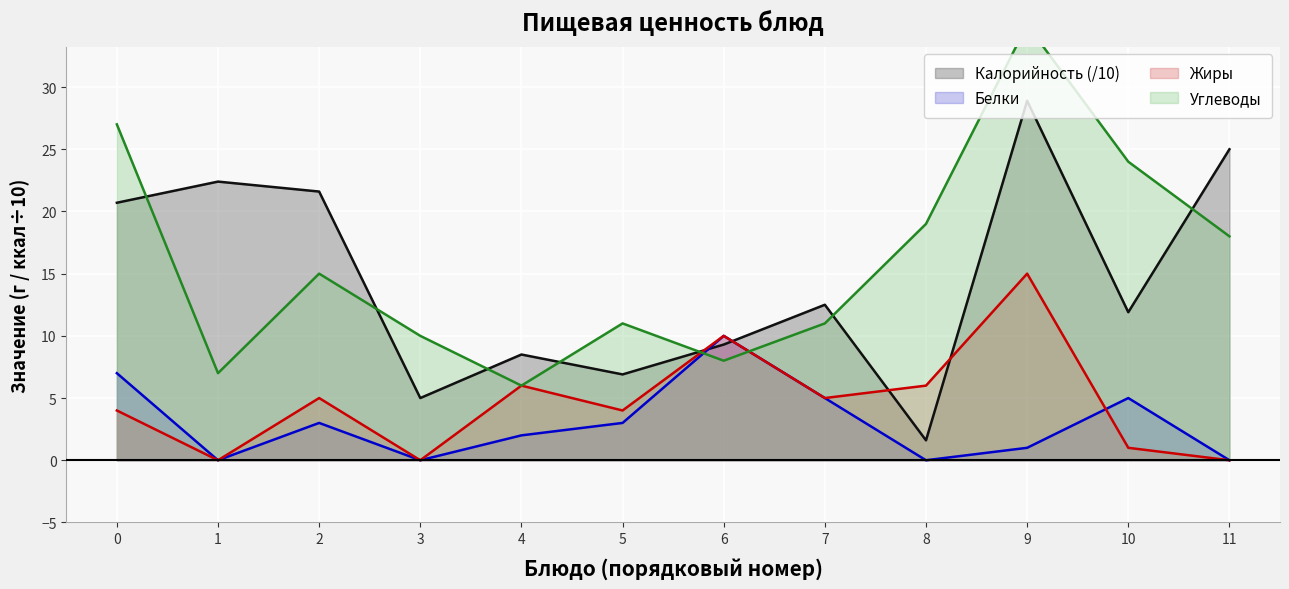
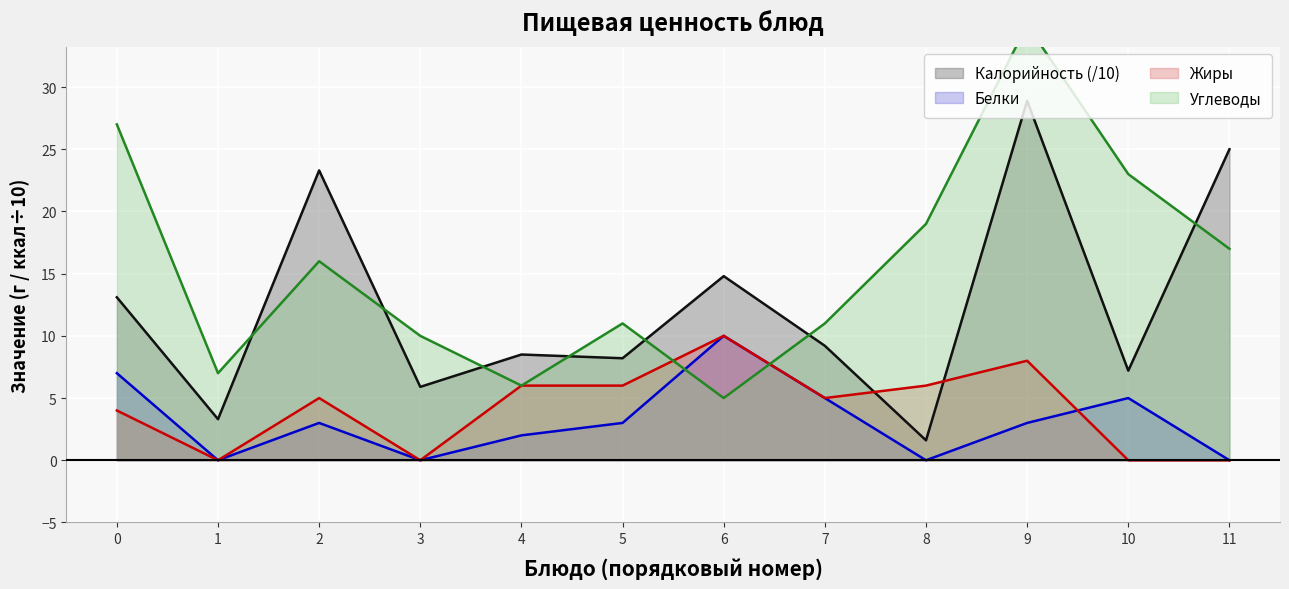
Калорийность (/10), 0: 20.7 -> 13.1
Калорийность (/10), 1: 22.4 -> 3.3
Калорийность (/10), 2: 21.6 -> 23.3
Углеводы, 2: 15 -> 16
Калорийность (/10), 3: 5.0 -> 5.9
Калорийность (/10), 5: 6.9 -> 8.2
Жиры, 5: 4 -> 6
Калорийность (/10), 6: 9.3 -> 14.8
Углеводы, 6: 8 -> 5
Калорийность (/10), 7: 12.5 -> 9.2
Белки, 9: 1 -> 3
Жиры, 9: 15 -> 8
Калорийность (/10), 10: 11.9 -> 7.2
Жиры, 10: 1 -> 0
Углеводы, 10: 24 -> 23
Углеводы, 11: 18 -> 17
